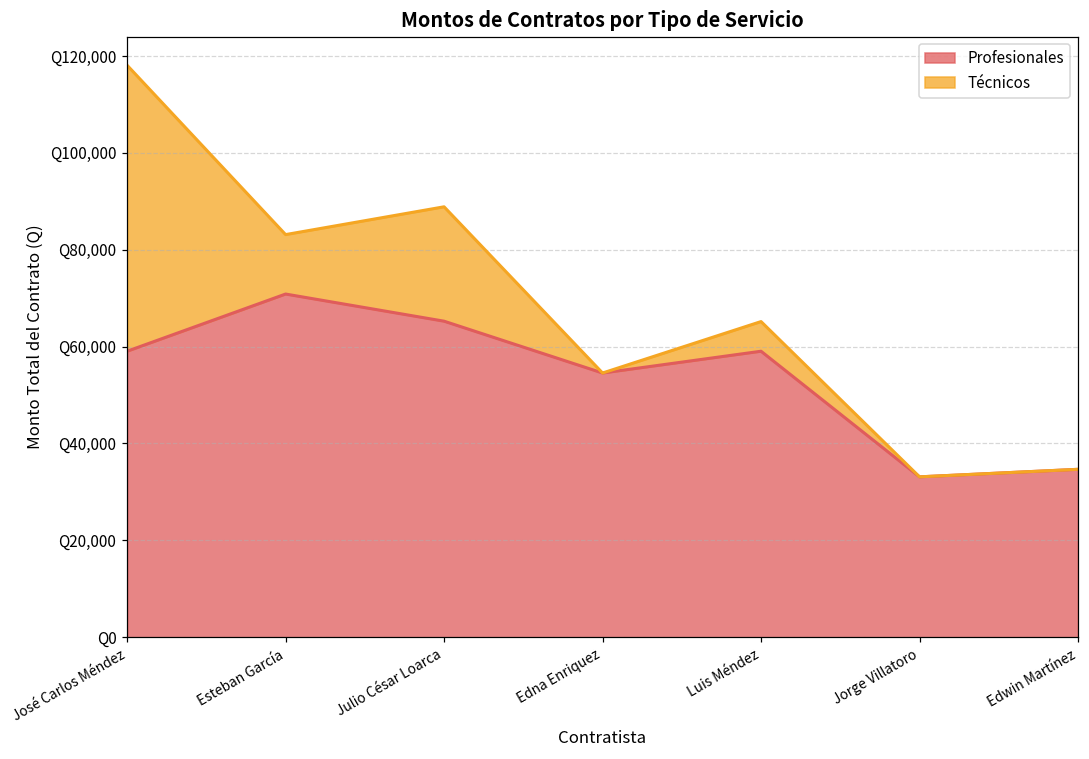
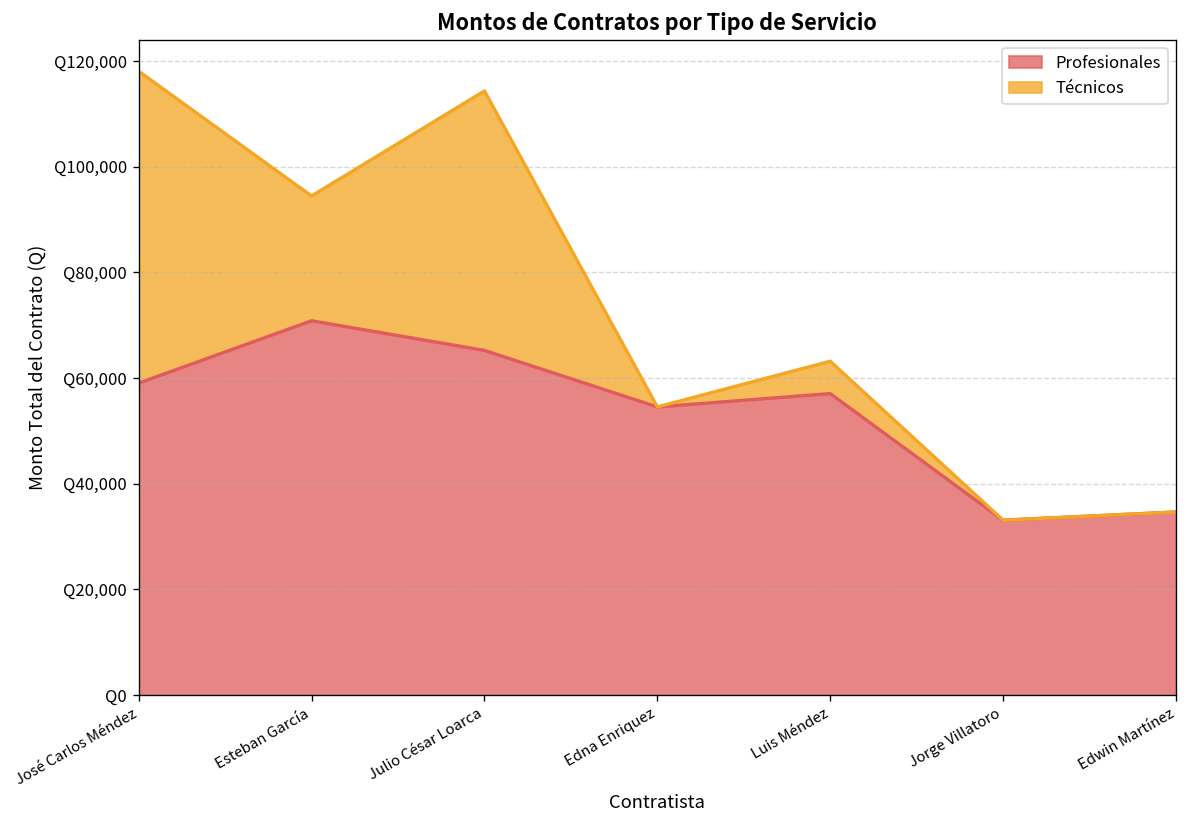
Técnicos, Esteban García: Q12,000 -> Q24,000
Técnicos, Julio César Loarca: Q24,000 -> Q49,000
Profesionales, Luis Méndez: Q59,000 -> Q57,000
